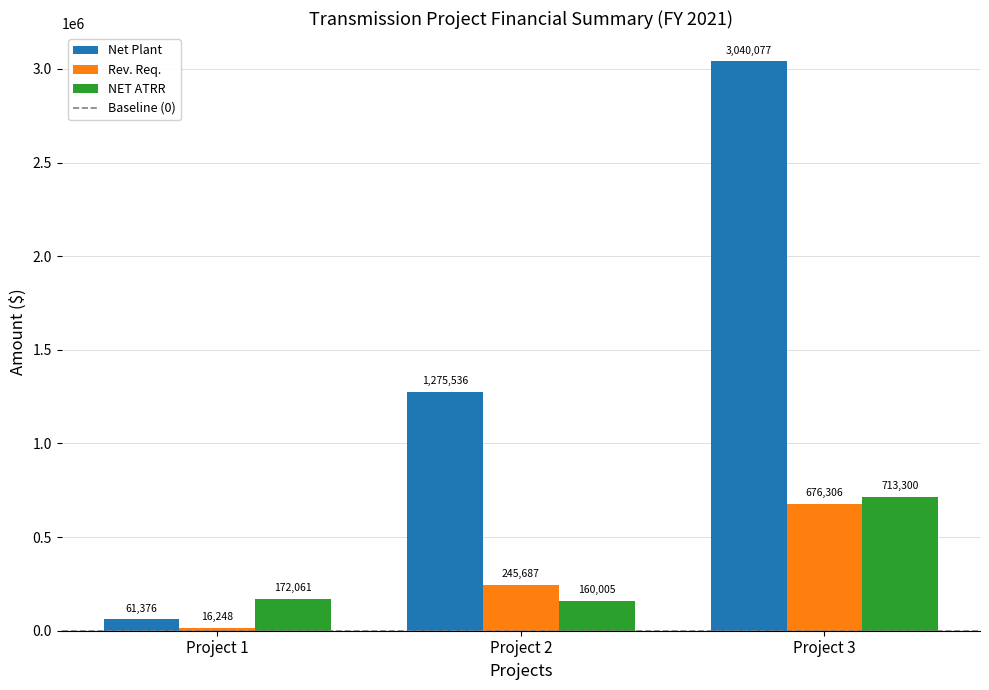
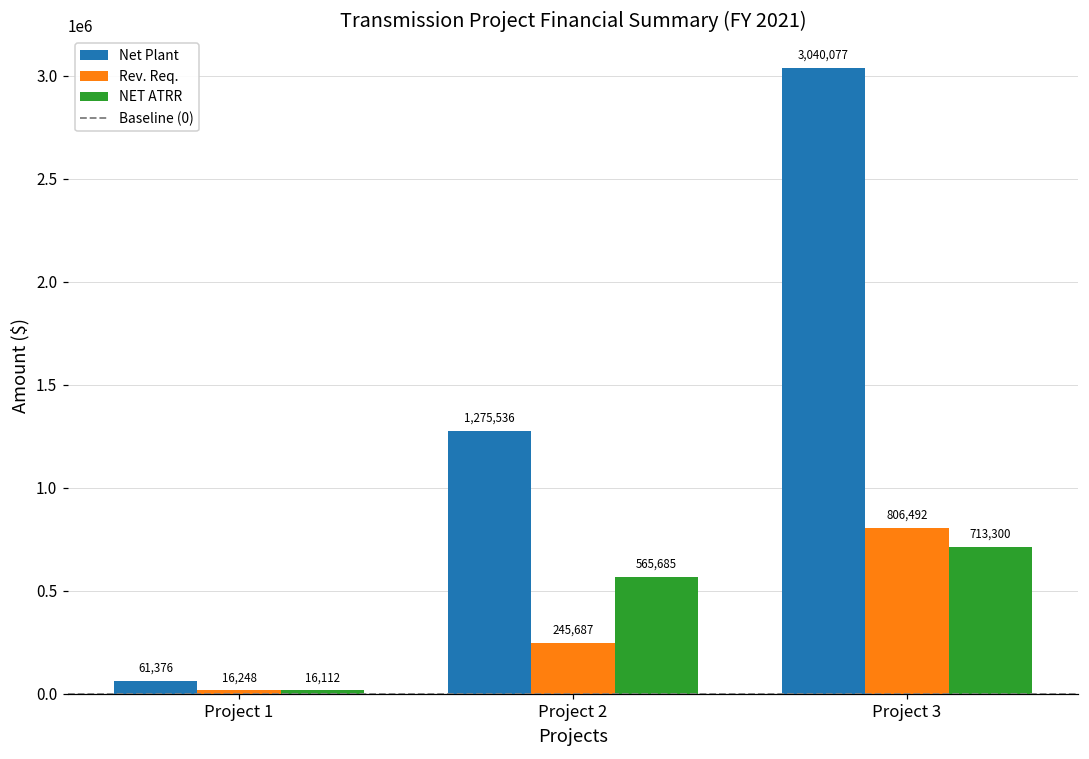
NET ATRR, Project 1: 172,061 -> 16,112
NET ATRR, Project 2: 160,005 -> 565,685
Rev. Req., Project 3: 676,306 -> 806,492
